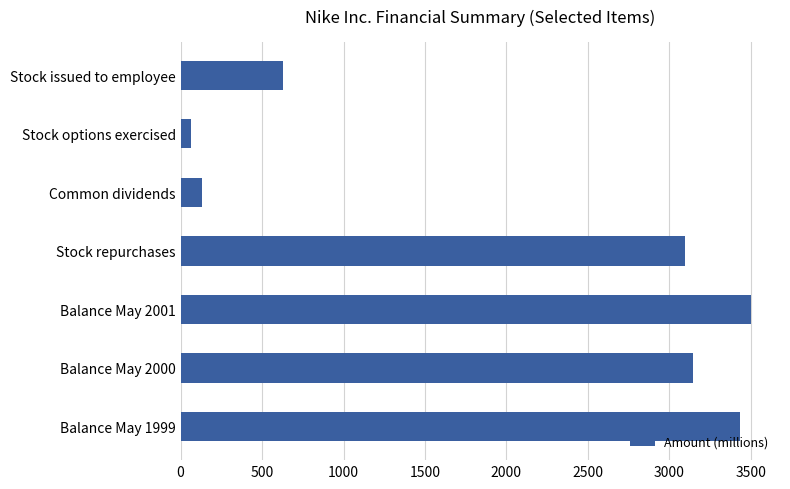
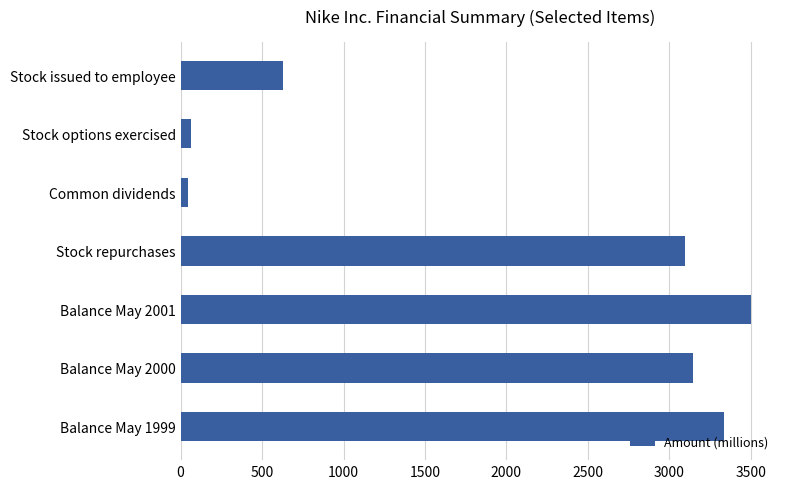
Common dividends: 130 -> 50
Balance May 1999: 3430 -> 3330
